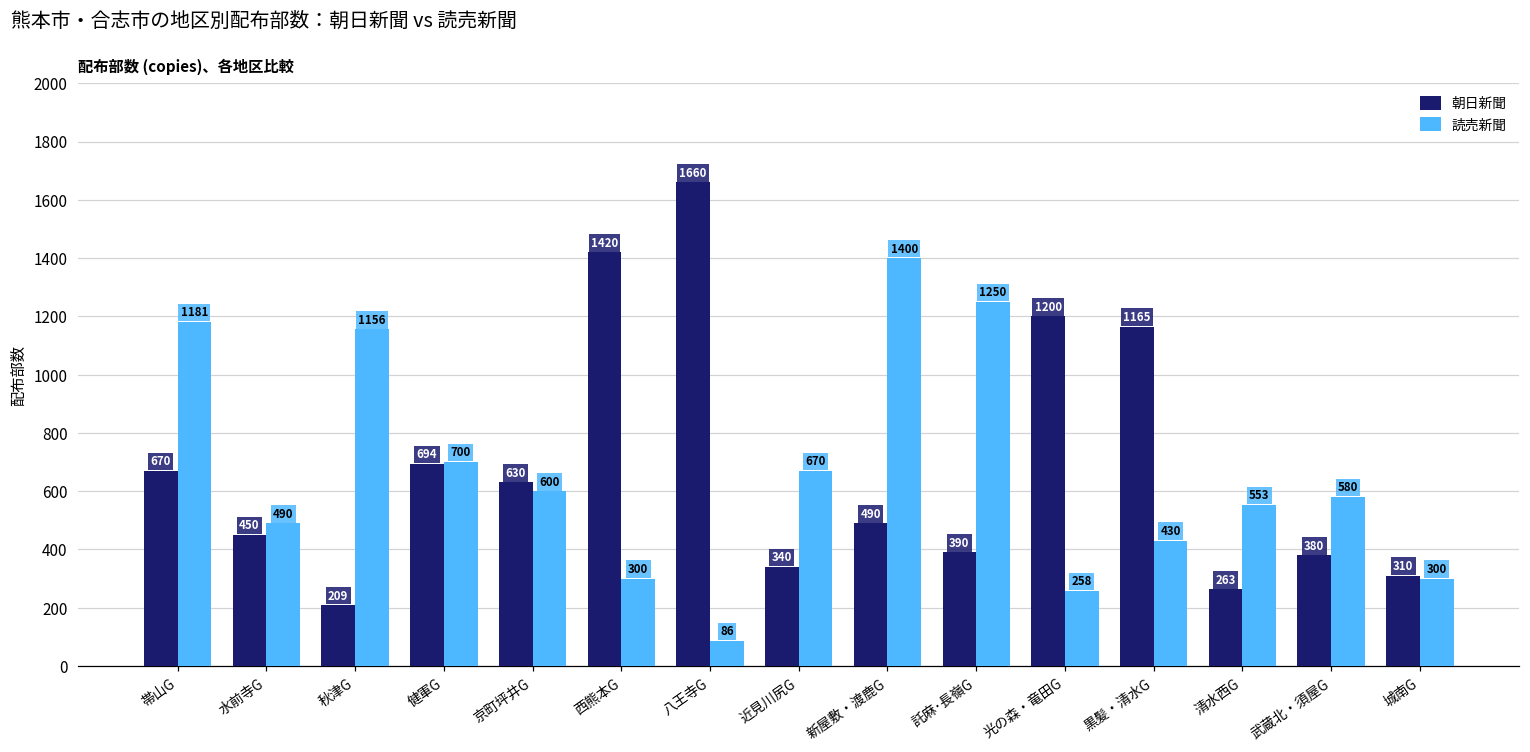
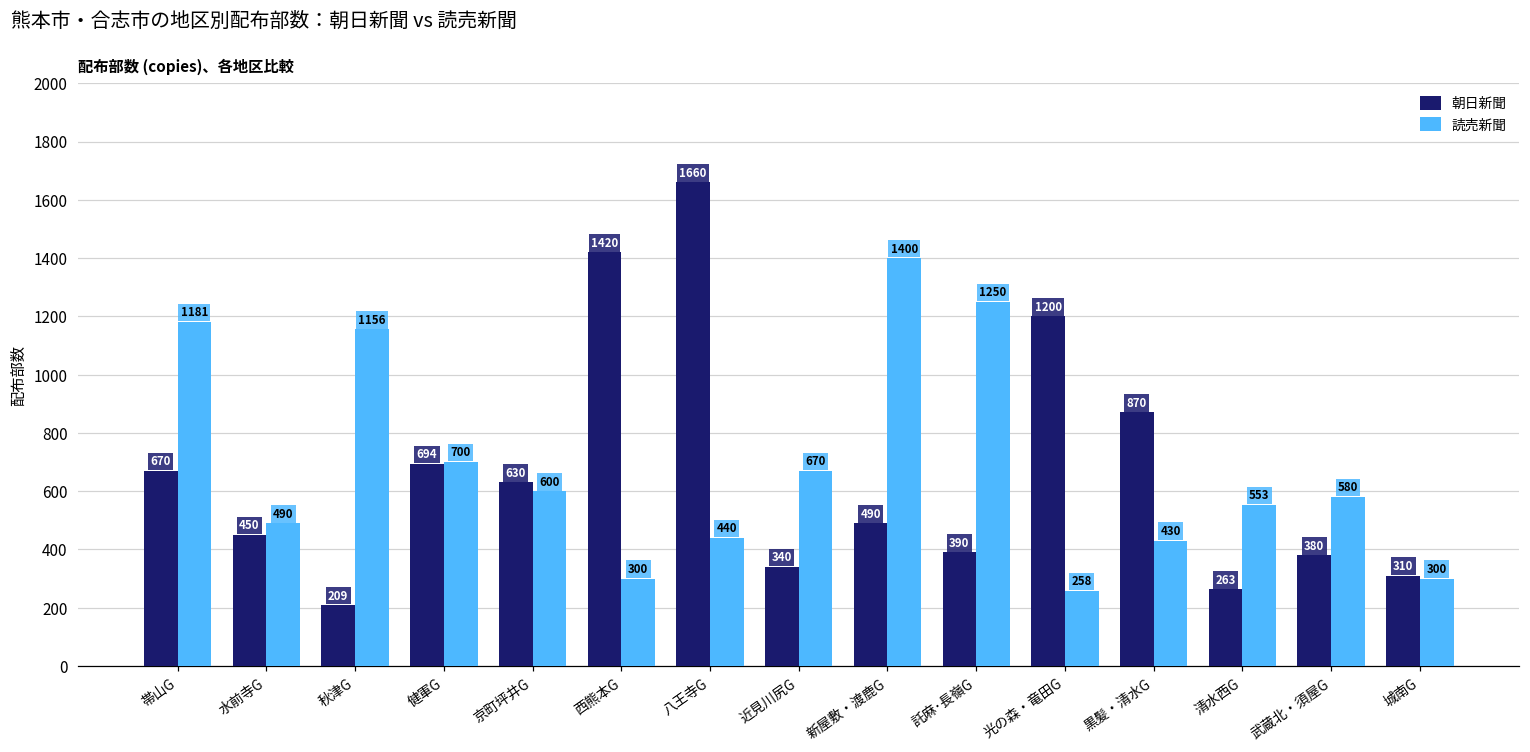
読売新聞, 八王寺G: 86 -> 440
朝日新聞, 黒髪・清水G: 1165 -> 870
